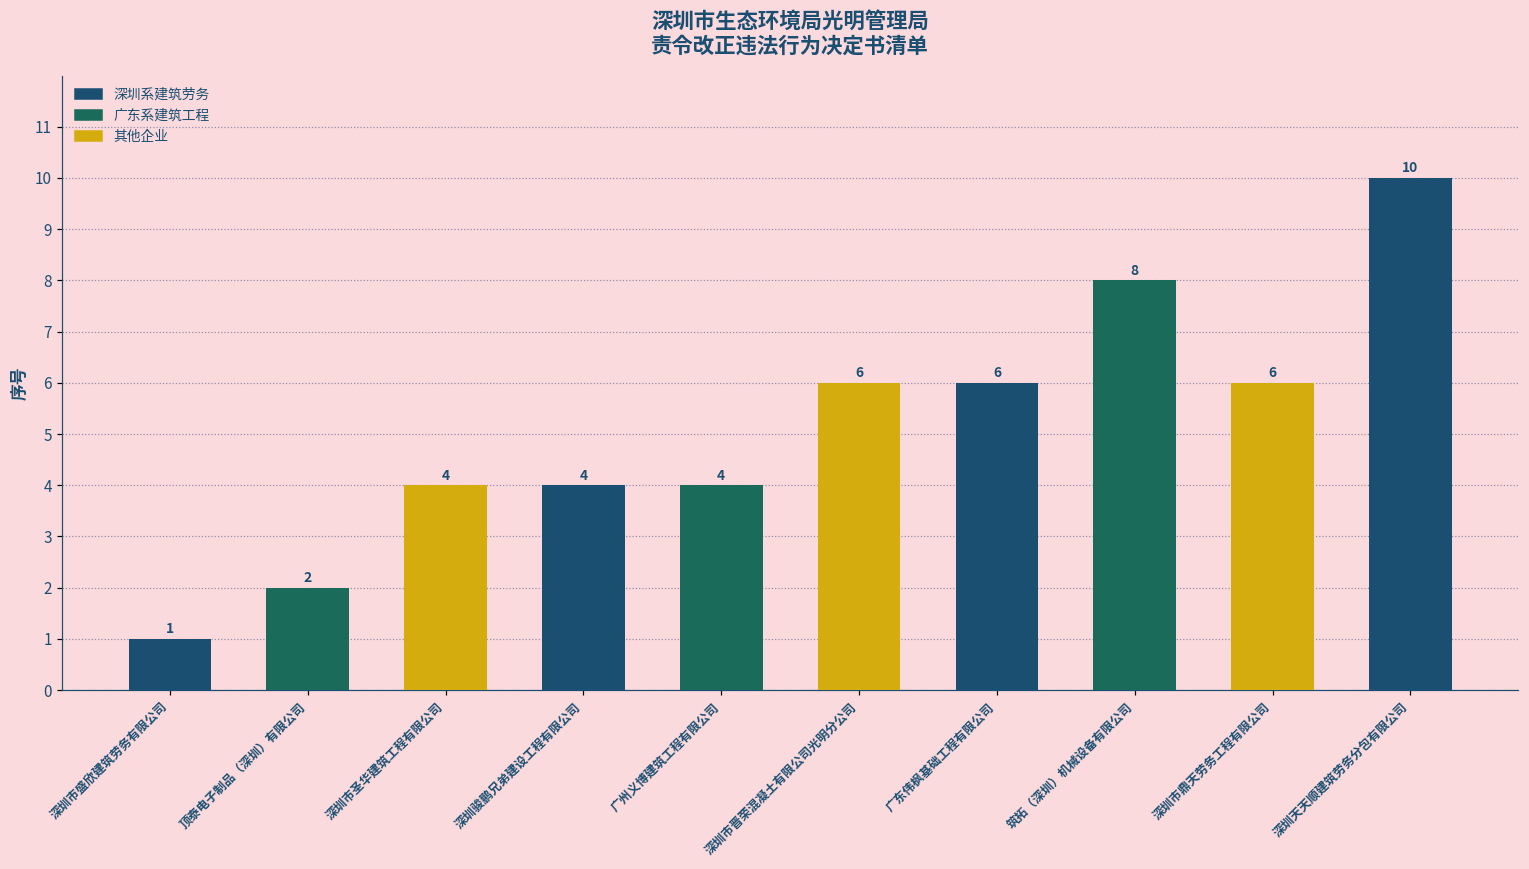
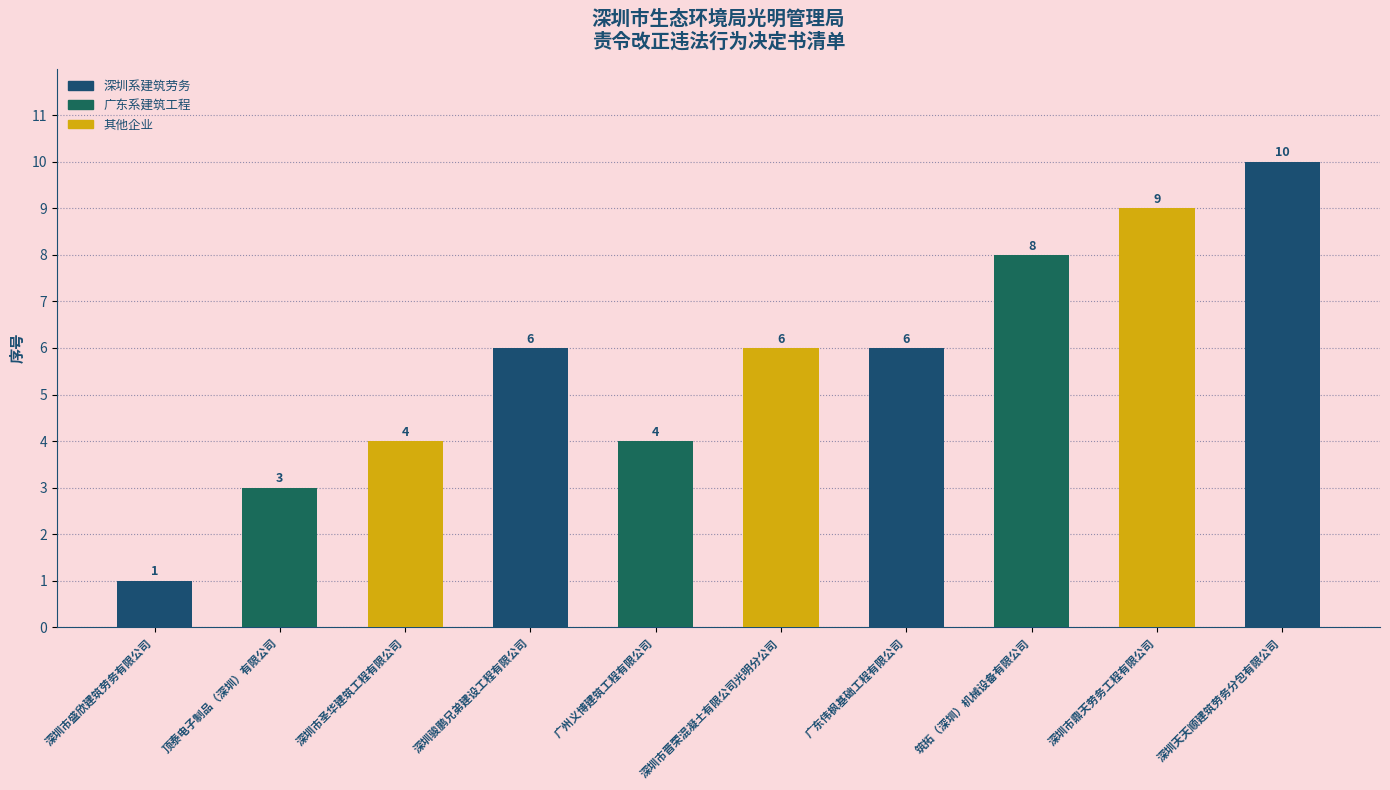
顶泰电子制品（深圳）有限公司: 2 -> 3
深圳骏鹏兄弟建设工程有限公司: 4 -> 6
深圳市鼎天劳务工程有限公司: 6 -> 9
